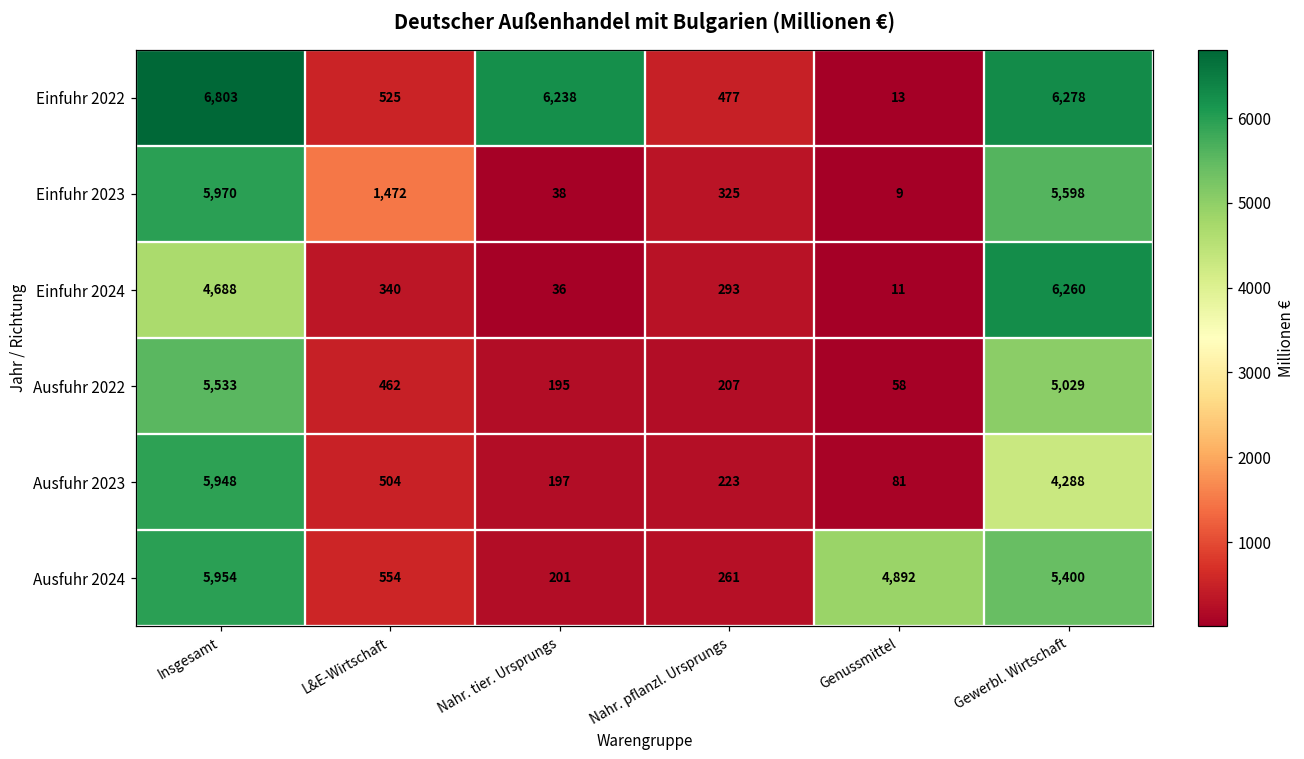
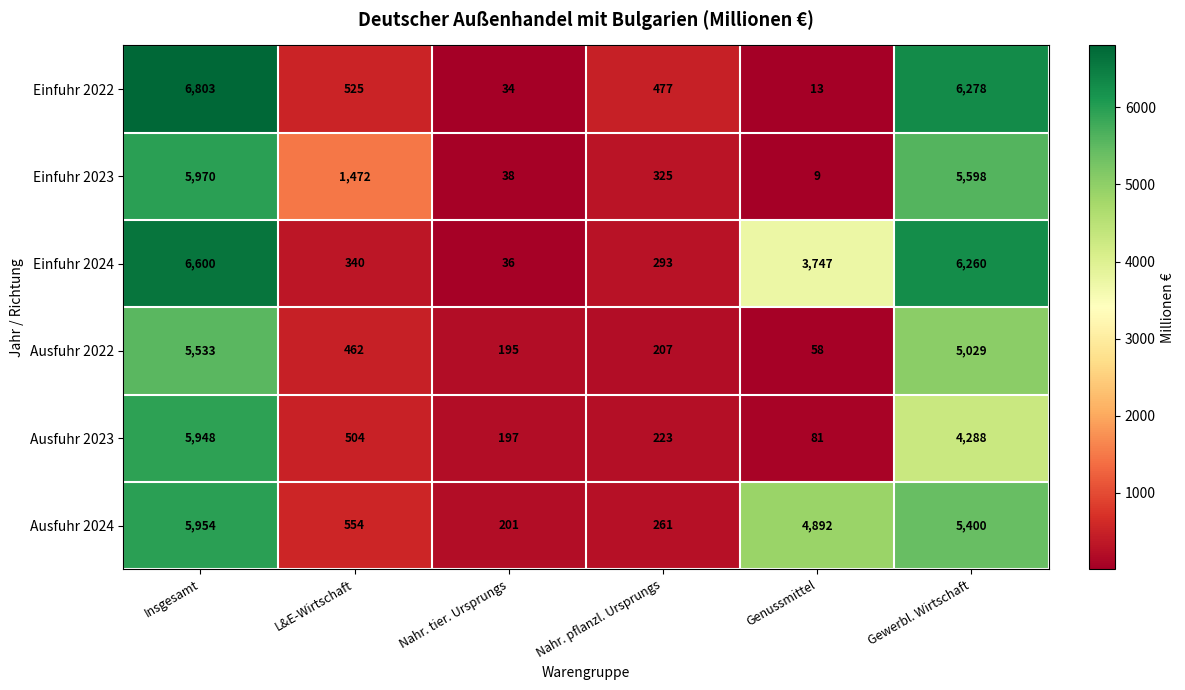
Einfuhr 2022, Nahr. tier. Ursprungs: 6,238 -> 34
Einfuhr 2024, Insgesamt: 4,688 -> 6,600
Einfuhr 2024, Genussmittel: 11 -> 3,747
